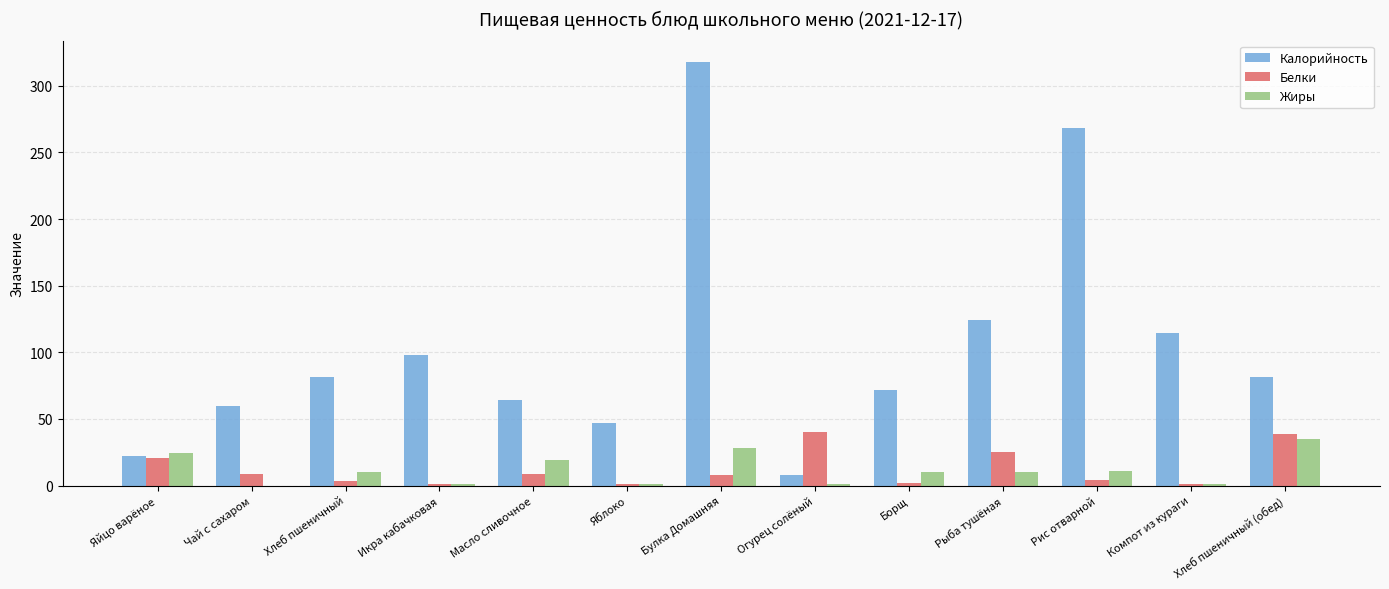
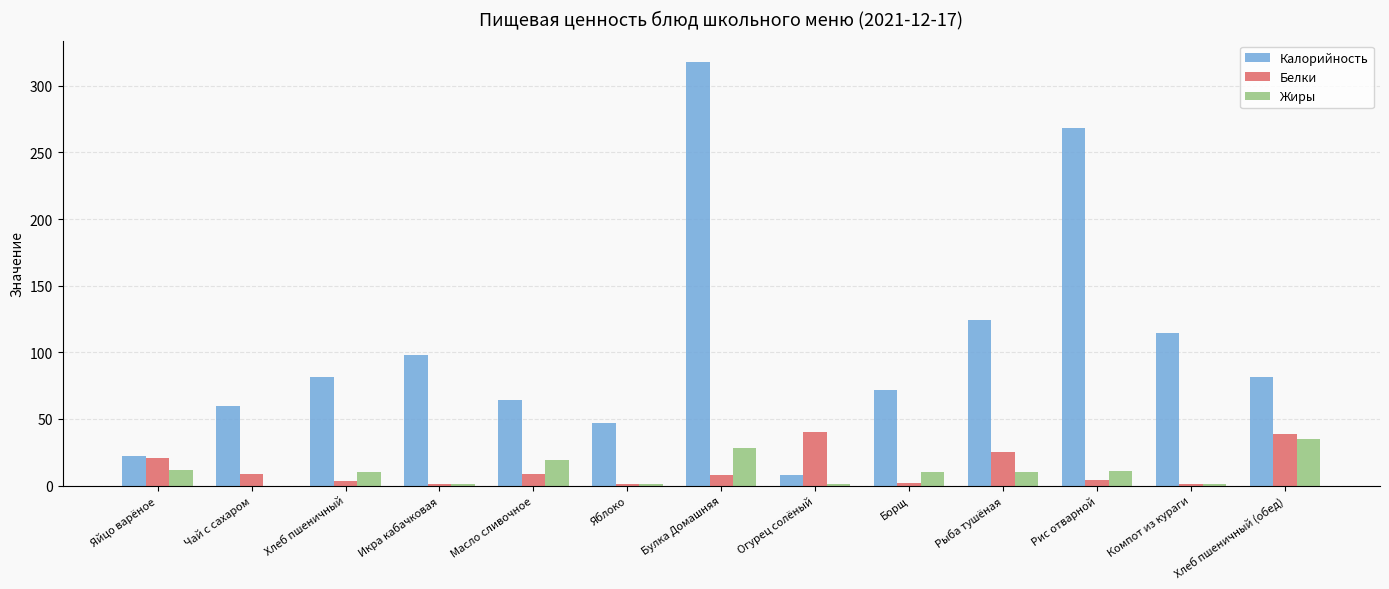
Жиры, Яйцо варёное: 24 -> 12
